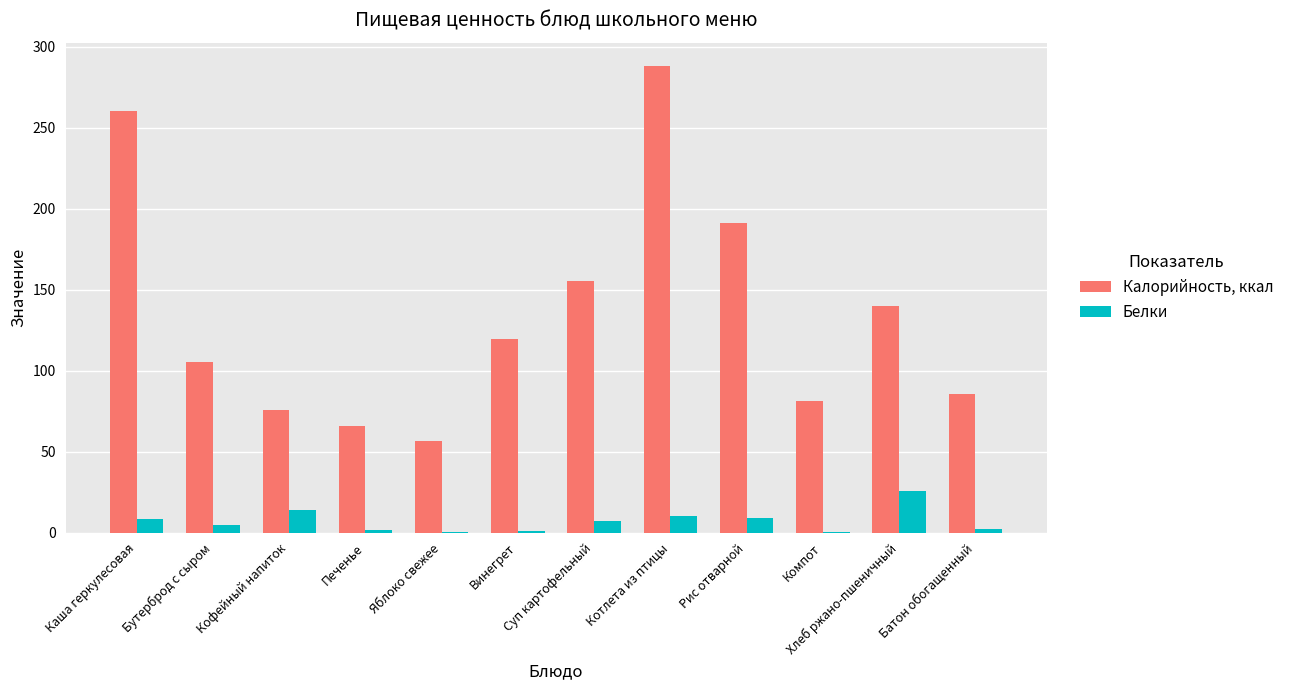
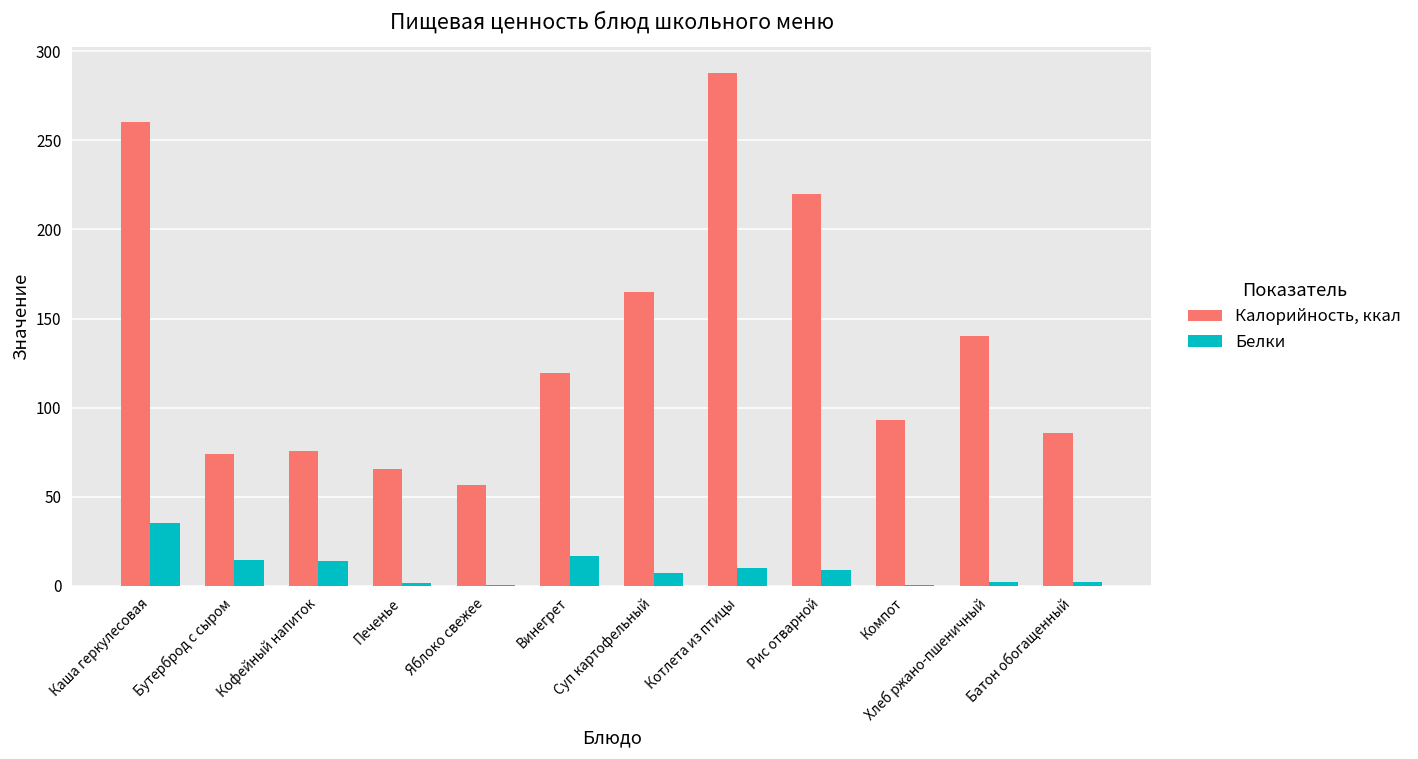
Белки, Каша геркулесовая: 8 -> 35
Калорийность, ккал, Бутерброд с сыром: 105 -> 74
Белки, Бутерброд с сыром: 5 -> 14
Белки, Винегрет: 1 -> 17
Калорийность, ккал, Суп картофельный: 155 -> 165
Калорийность, ккал, Рис отварной: 191 -> 220
Калорийность, ккал, Компот: 81 -> 93
Белки, Хлеб ржано-пшеничный: 26 -> 2
